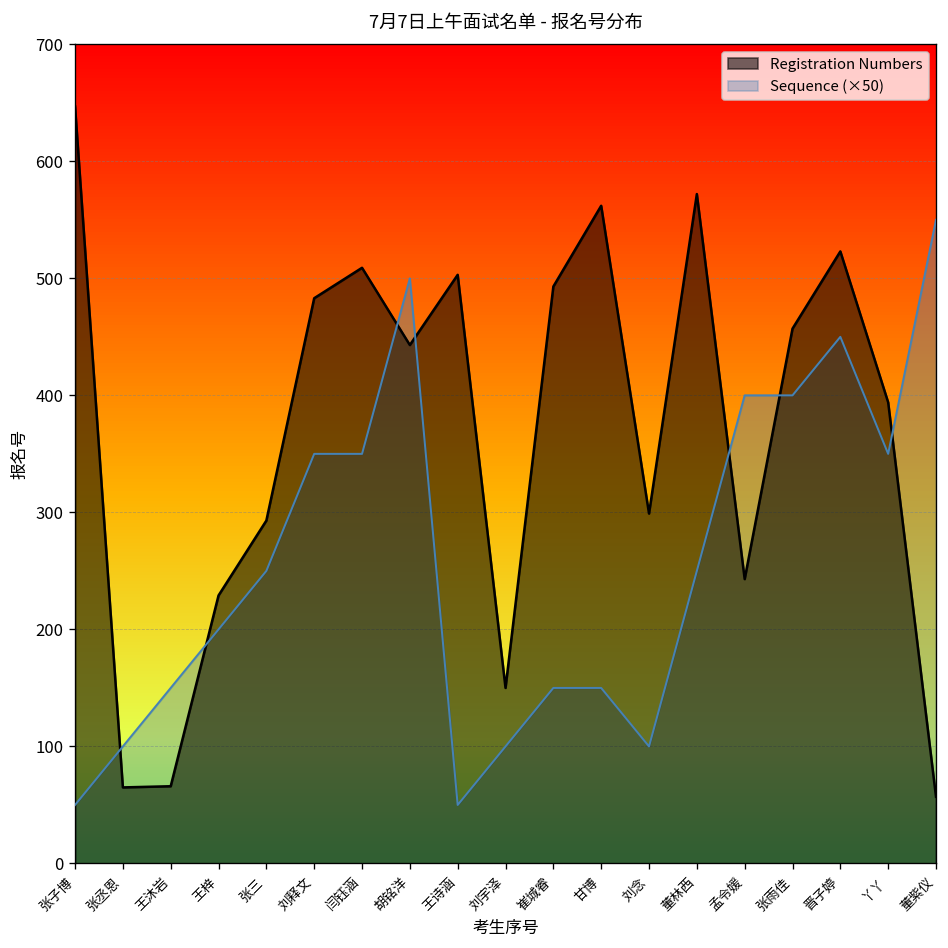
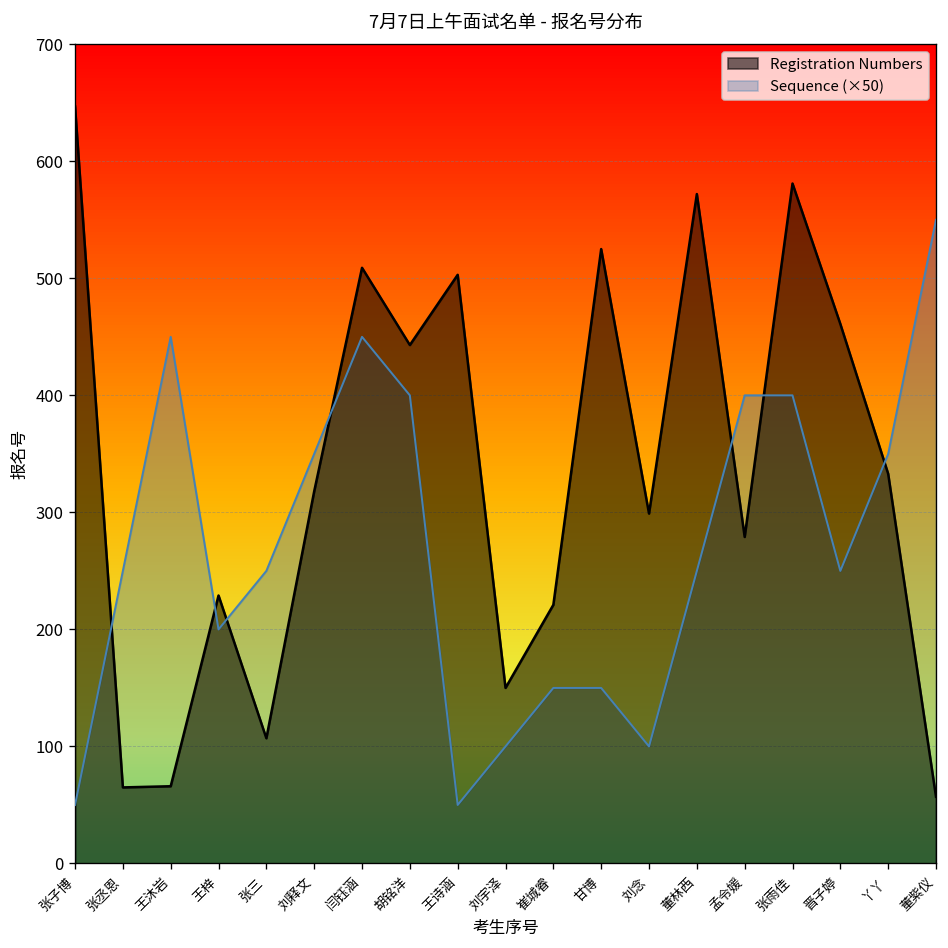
Sequence (×50), 张丞恩: 100 -> 250
Sequence (×50), 王沐岩: 150 -> 450
Registration Numbers, 张三: 290 -> 110
Registration Numbers, 刘释文: 480 -> 320
Sequence (×50), 闫钰涵: 350 -> 450
Sequence (×50), 胡铭洋: 500 -> 400
Registration Numbers, 崔城睿: 490 -> 220
Registration Numbers, 甘博: 560 -> 530
Registration Numbers, 孟令媛: 240 -> 280
Registration Numbers, 张雨佳: 460 -> 580
Registration Numbers, 晋子婷: 520 -> 460
Sequence (×50), 晋子婷: 450 -> 250
Registration Numbers, 丫丫: 390 -> 330
